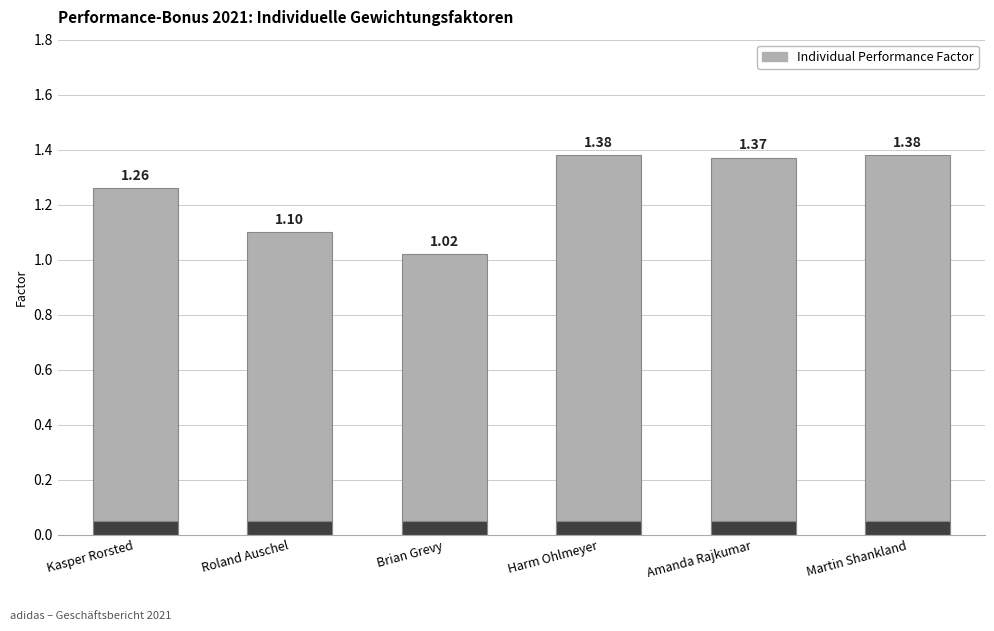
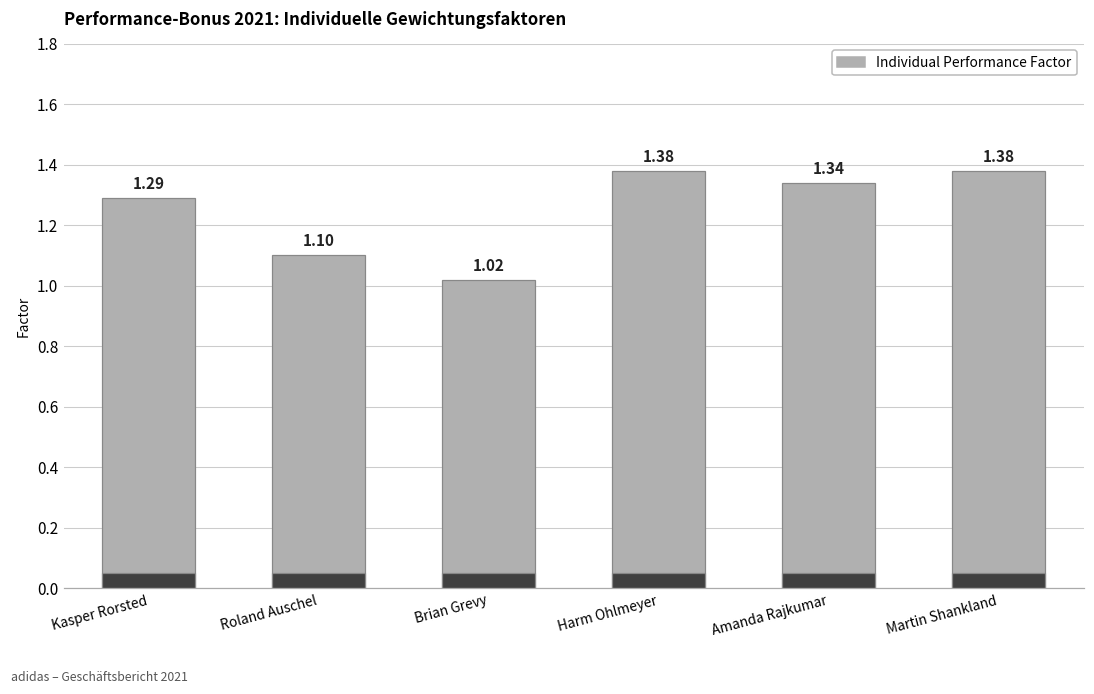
Individual Performance Factor, Kasper Rorsted: 1.26 -> 1.29
Individual Performance Factor, Amanda Rajkumar: 1.37 -> 1.34
